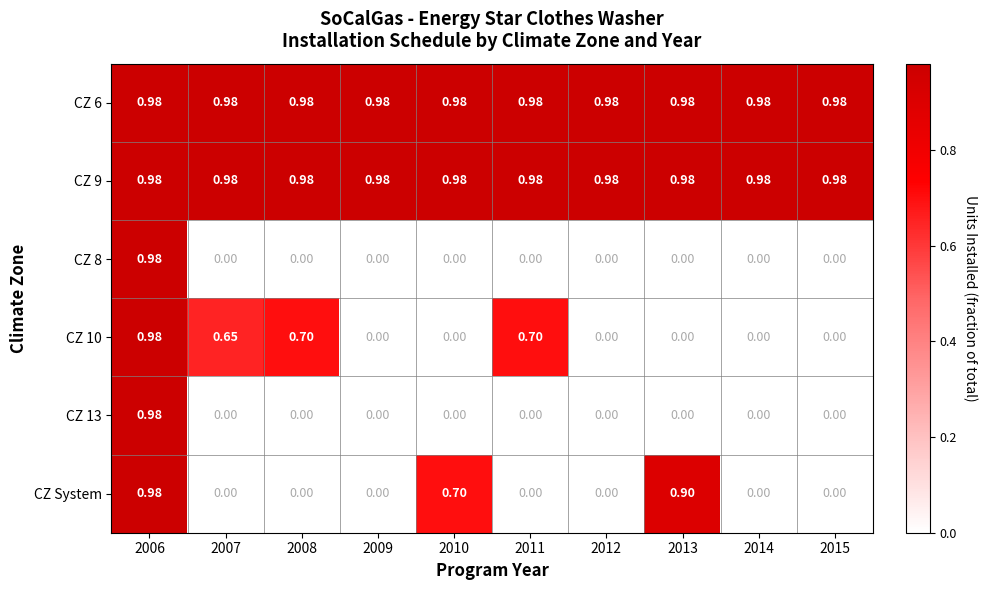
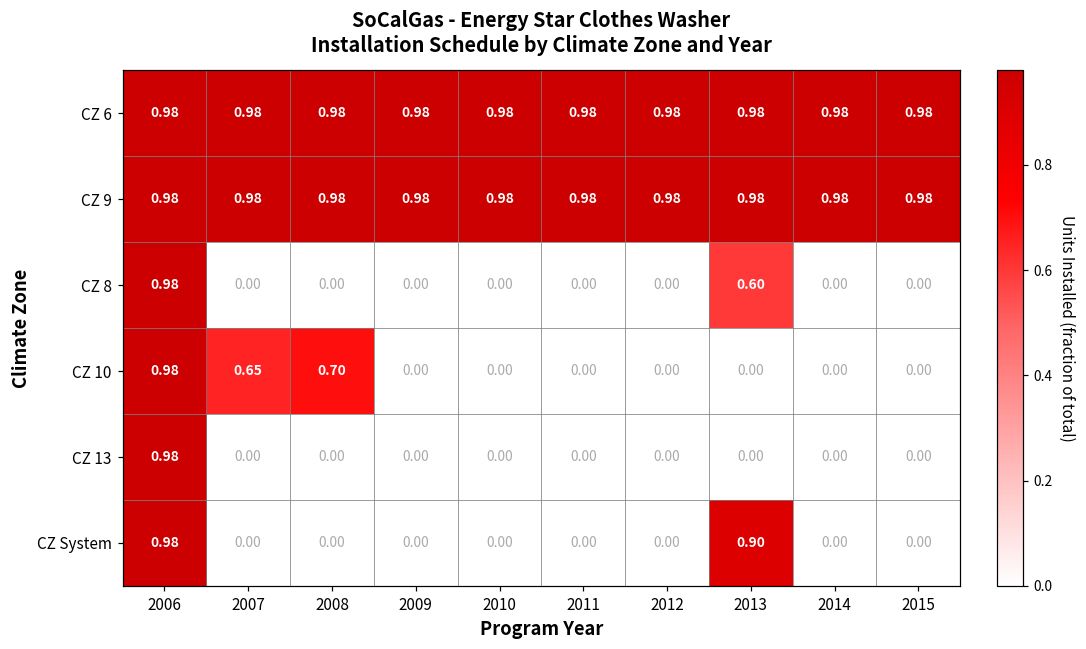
CZ 8, 2013: 0.00 -> 0.60
CZ 10, 2011: 0.70 -> 0.00
CZ System, 2010: 0.70 -> 0.00
